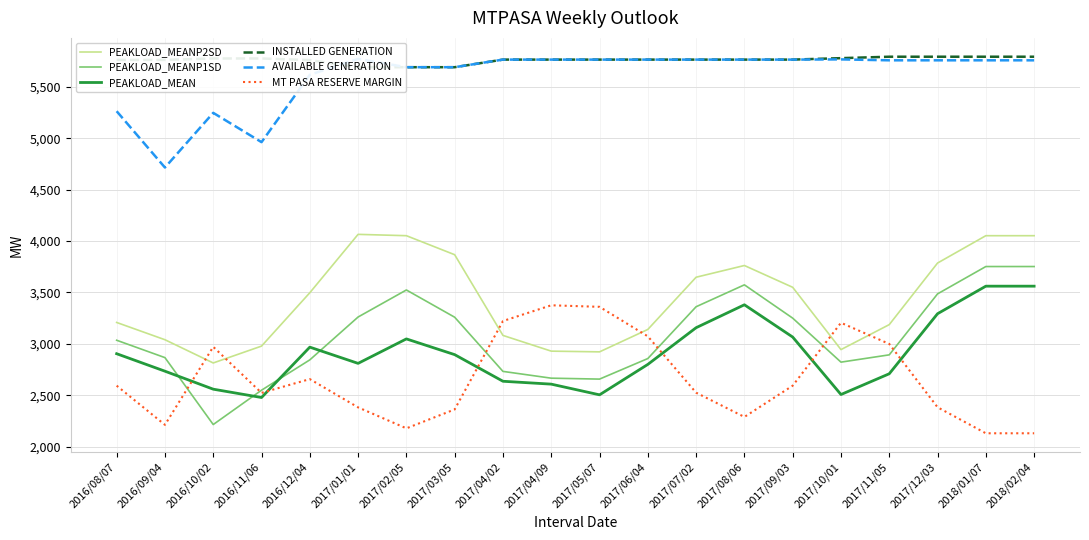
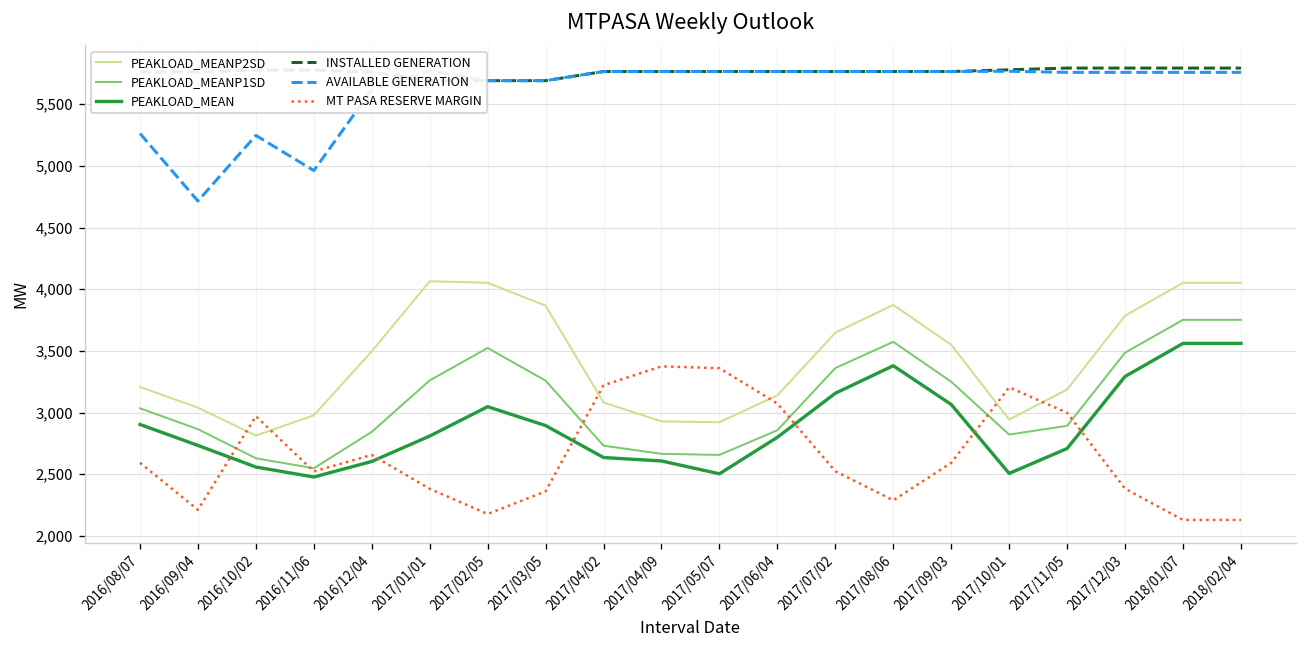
PEAKLOAD_MEANP1SD, 2016/10/02: 2,220 -> 2,630
PEAKLOAD_MEAN, 2016/12/04: 2,970 -> 2,600
PEAKLOAD_MEANP2SD, 2017/08/06: 3,760 -> 3,870
